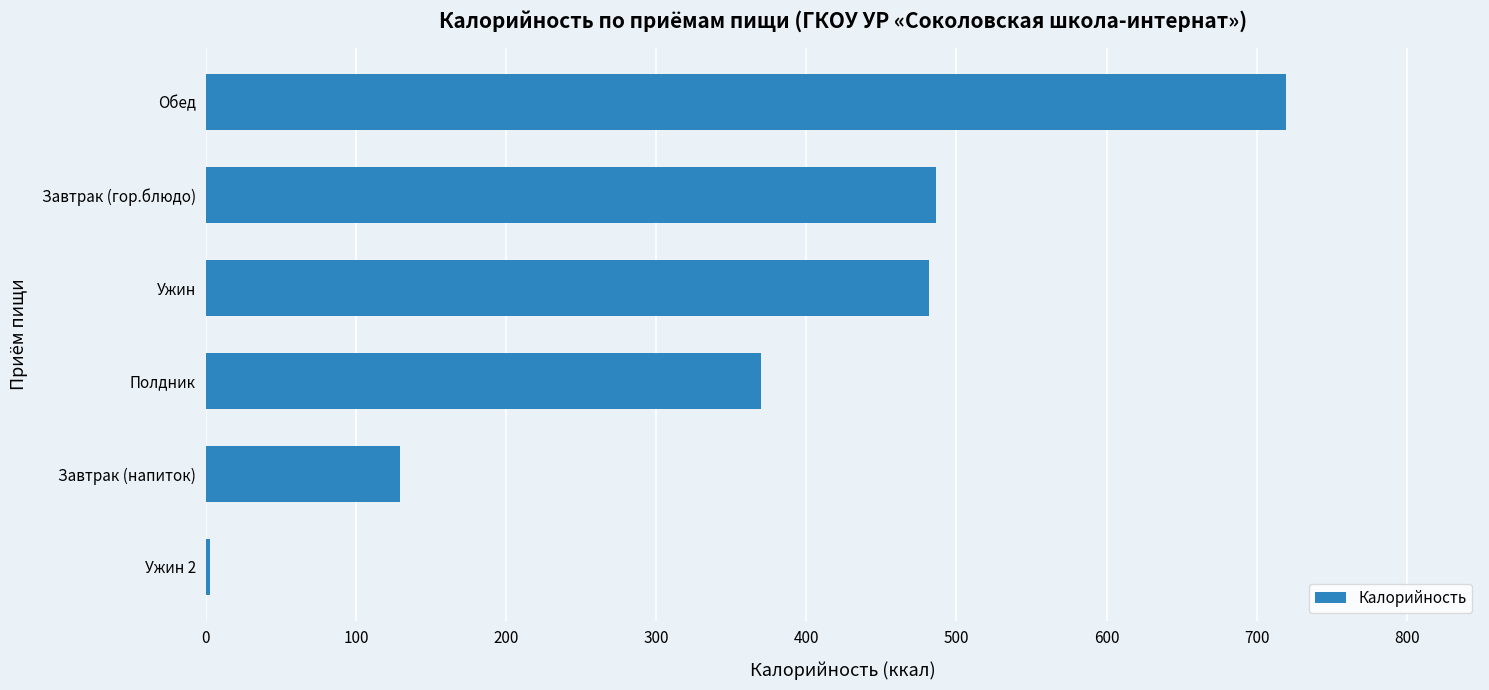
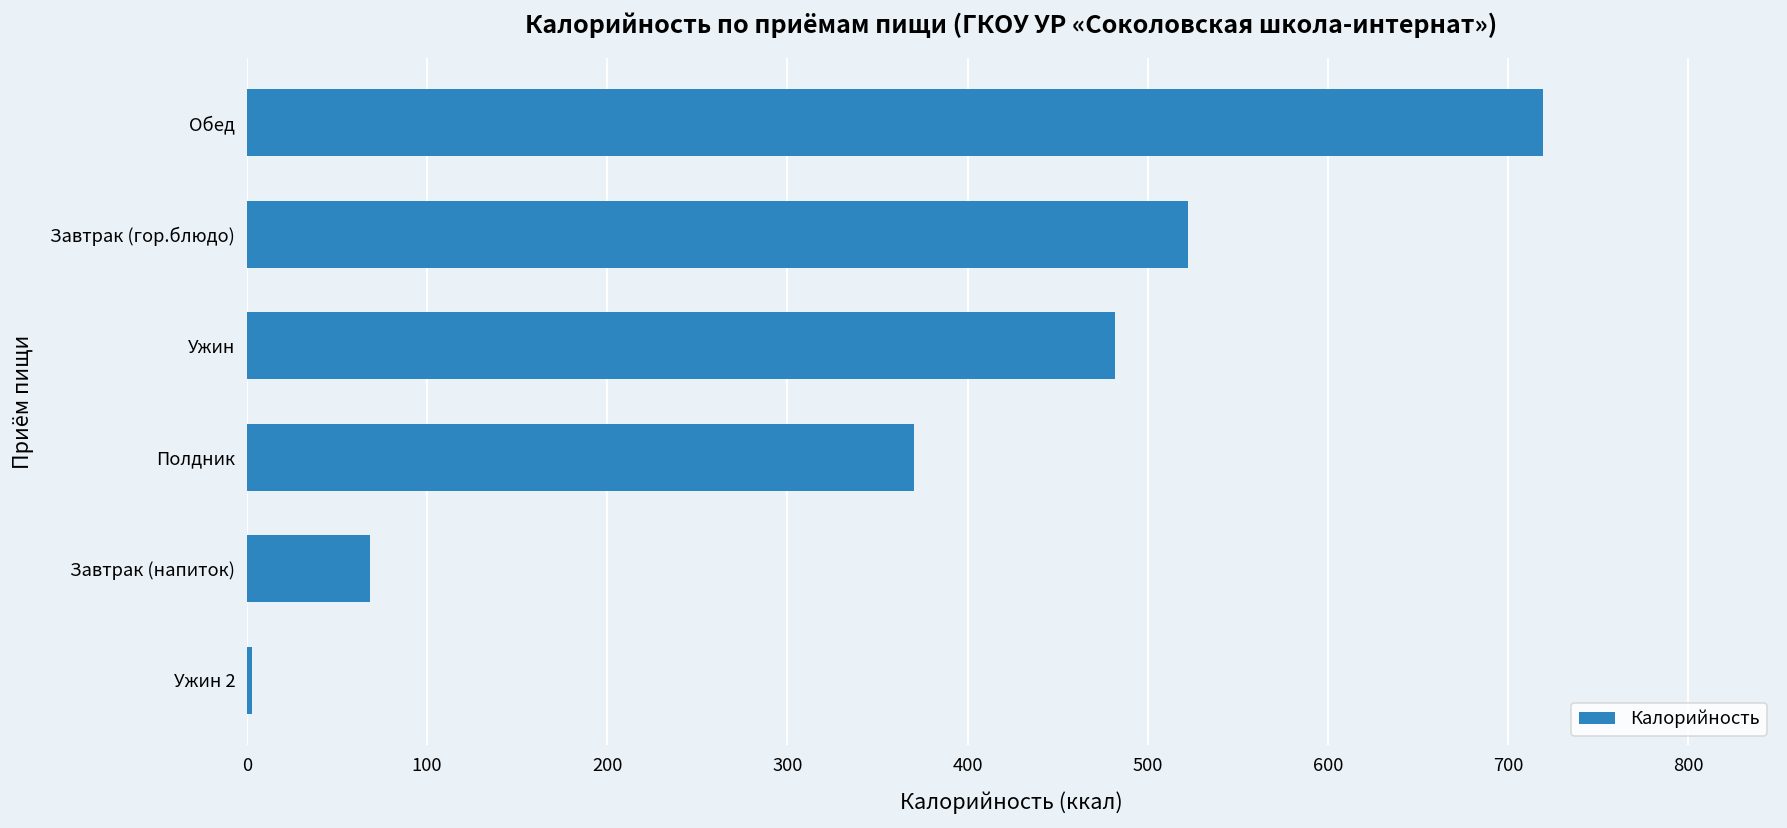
Завтрак (гор.блюдо): 486 -> 522
Завтрак (напиток): 129 -> 69
